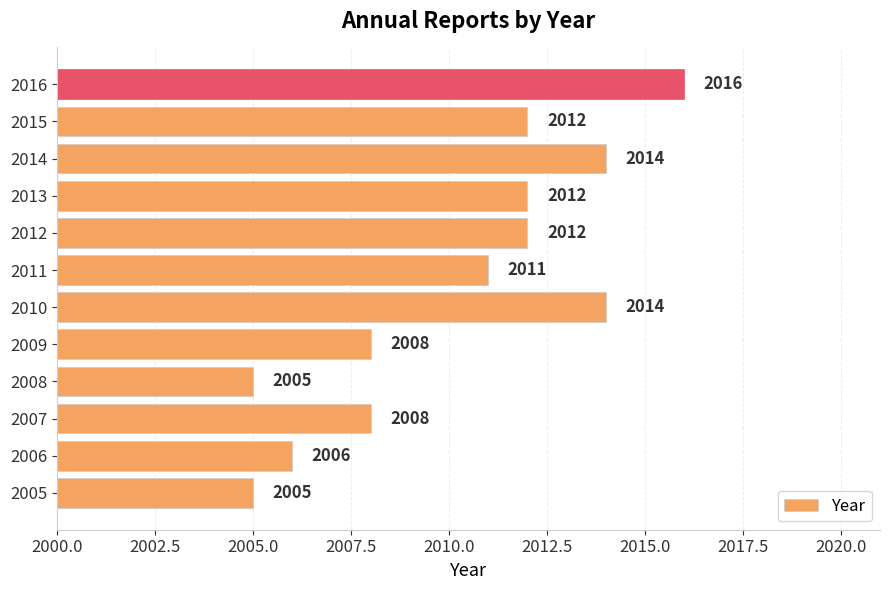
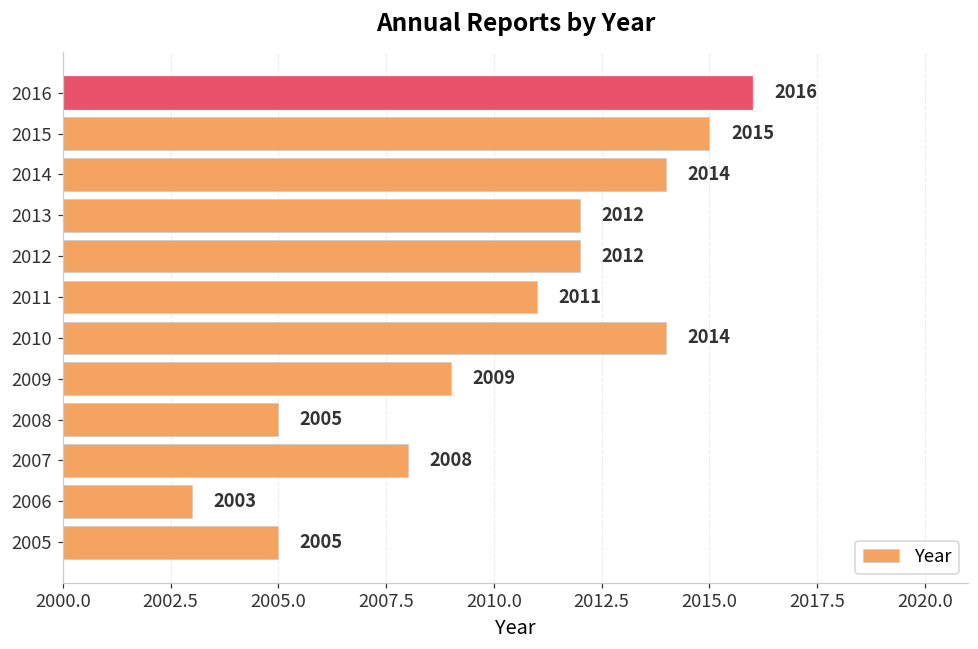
2015: 2012 -> 2015
2009: 2008 -> 2009
2006: 2006 -> 2003
